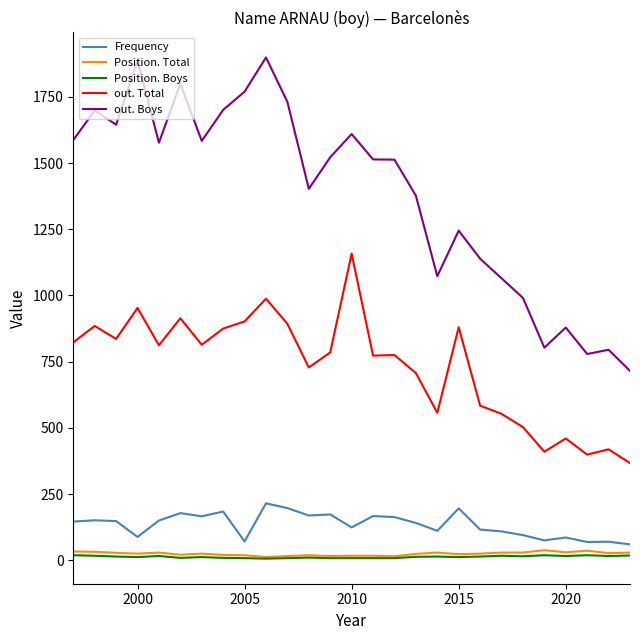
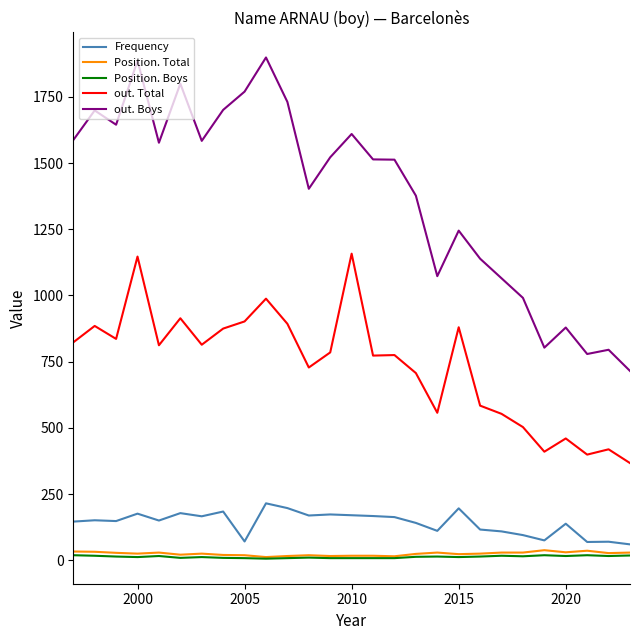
Frequency, 2000: 90 -> 180
out. Total, 2000: 950 -> 1150
Frequency, 2010: 120 -> 170
Frequency, 2020: 90 -> 140
